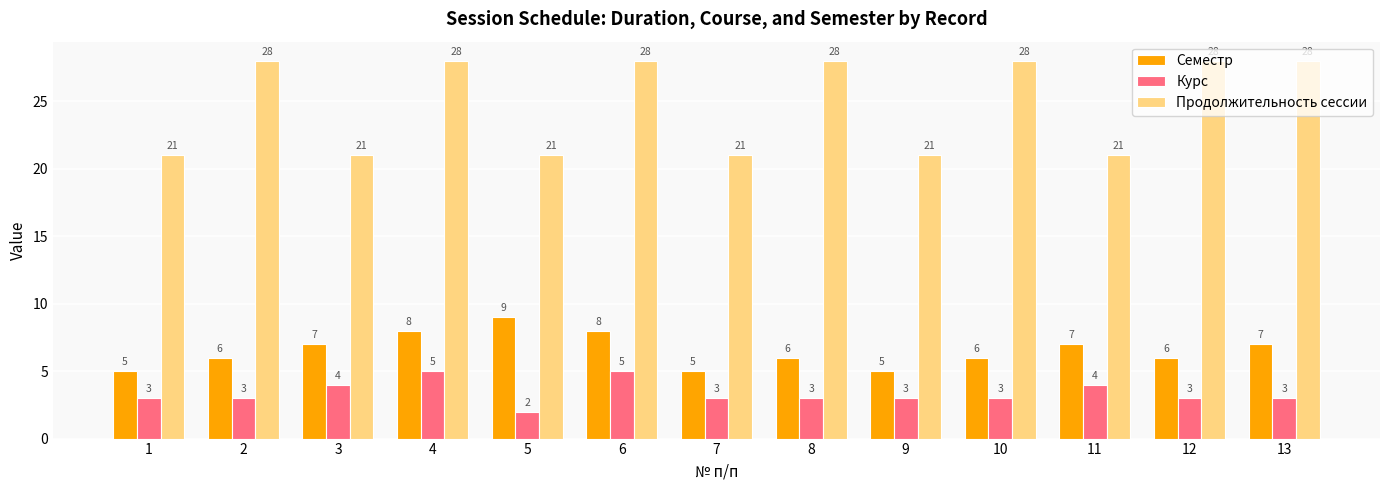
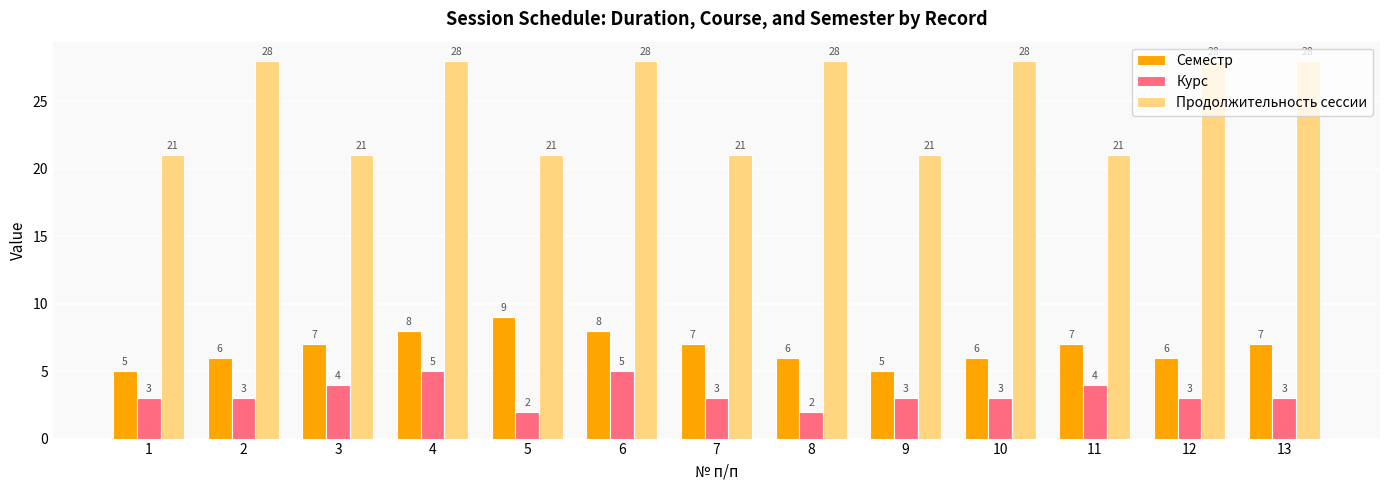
Семестр, 7: 5 -> 7
Курс, 8: 3 -> 2
